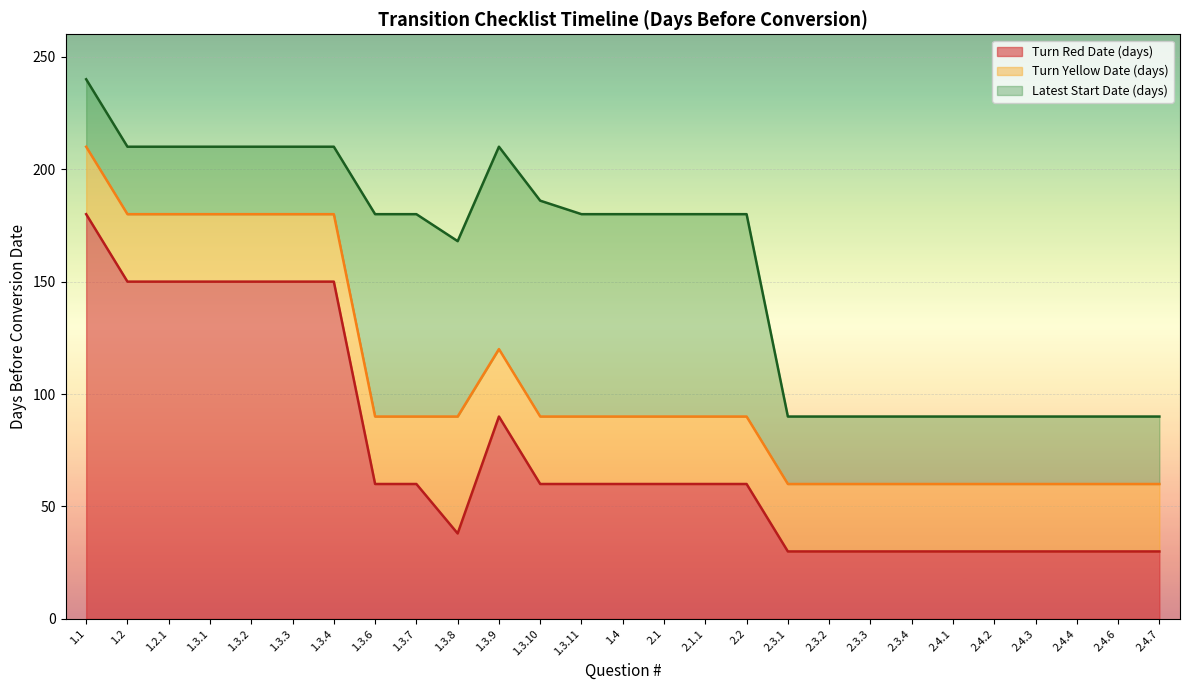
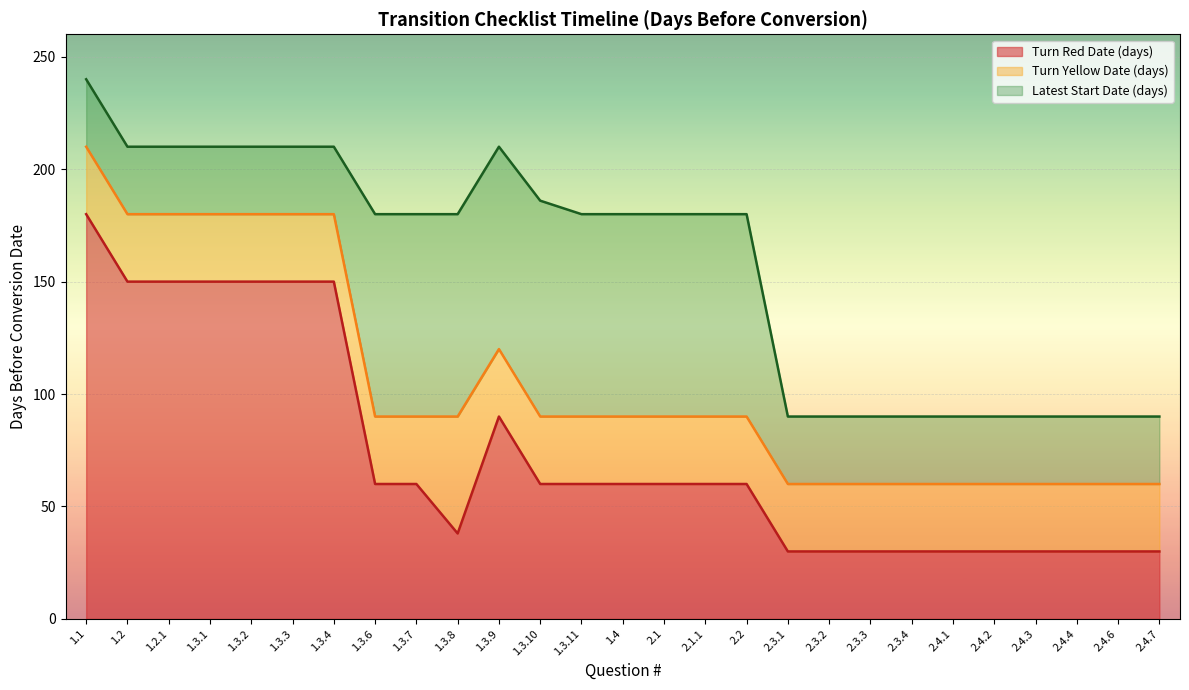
Latest Start Date (days), 1.3.8: 168 -> 180
